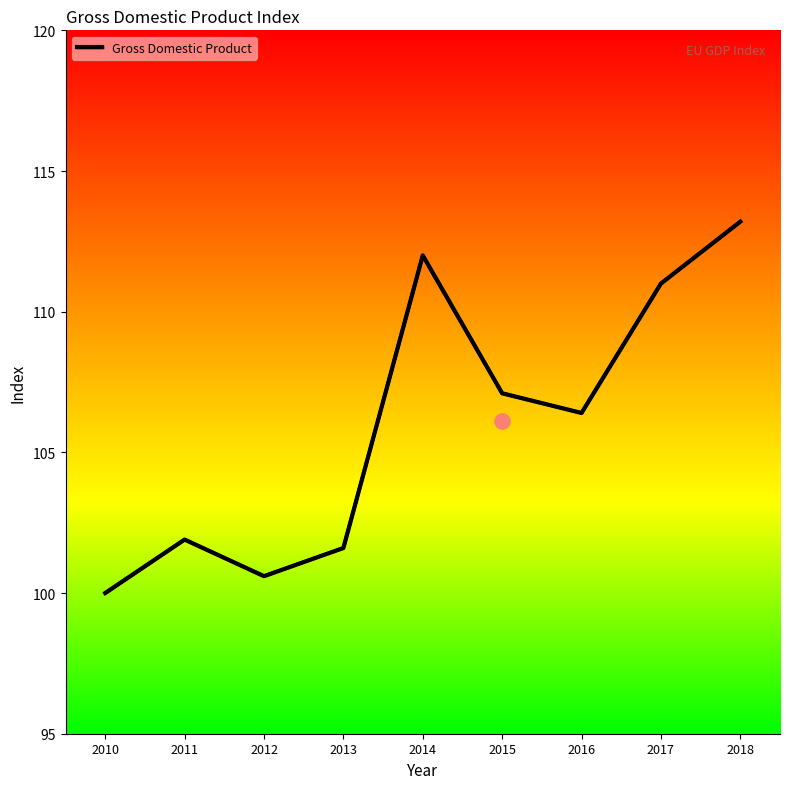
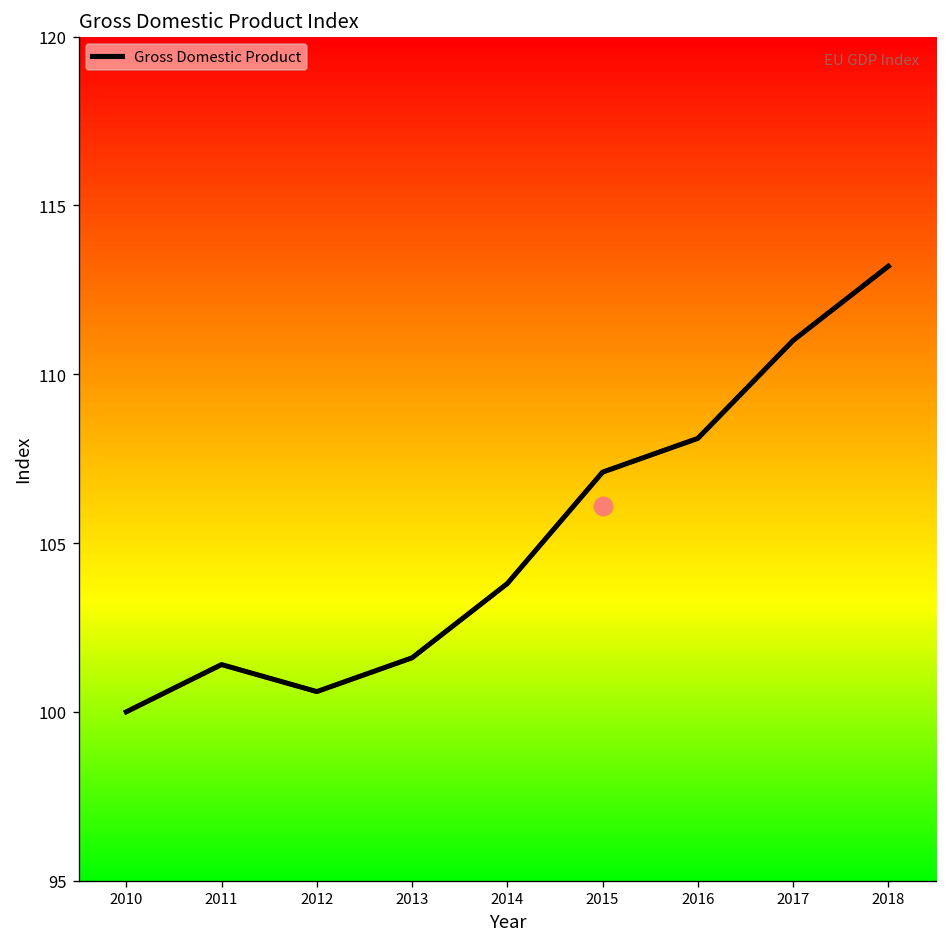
Gross Domestic Product, 2011: 101.9 -> 101.4
Gross Domestic Product, 2014: 112.0 -> 103.8
Gross Domestic Product, 2016: 106.4 -> 108.1
